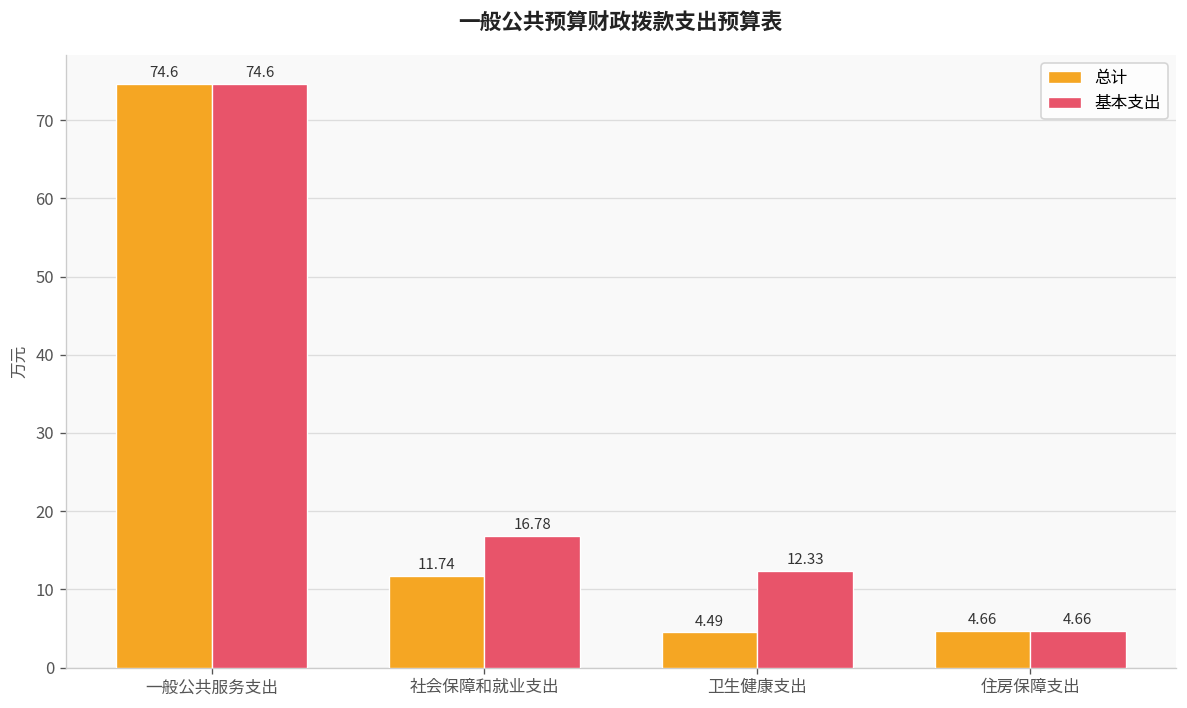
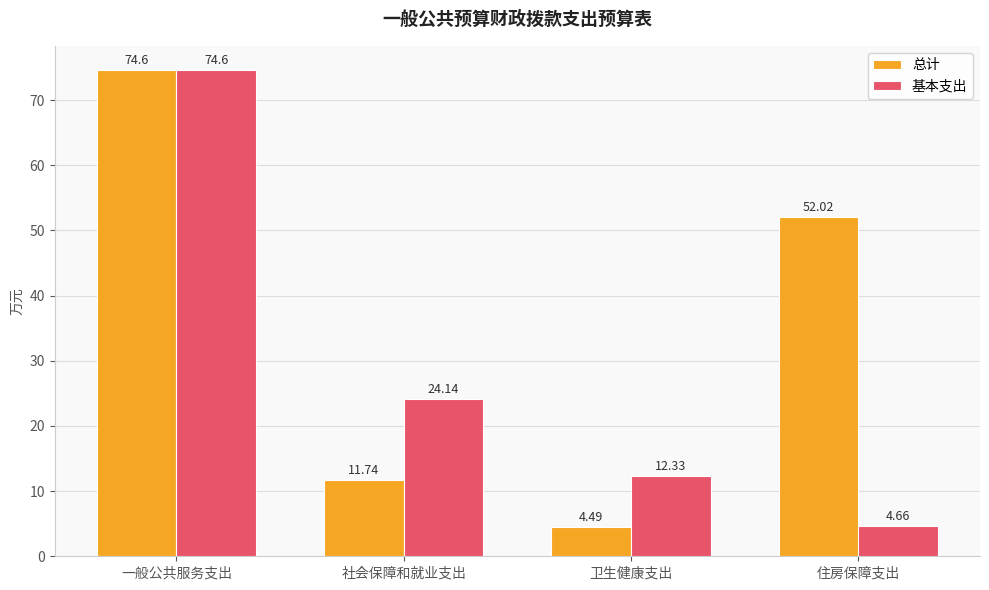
基本支出, 社会保障和就业支出: 16.78 -> 24.14
总计, 住房保障支出: 4.66 -> 52.02
